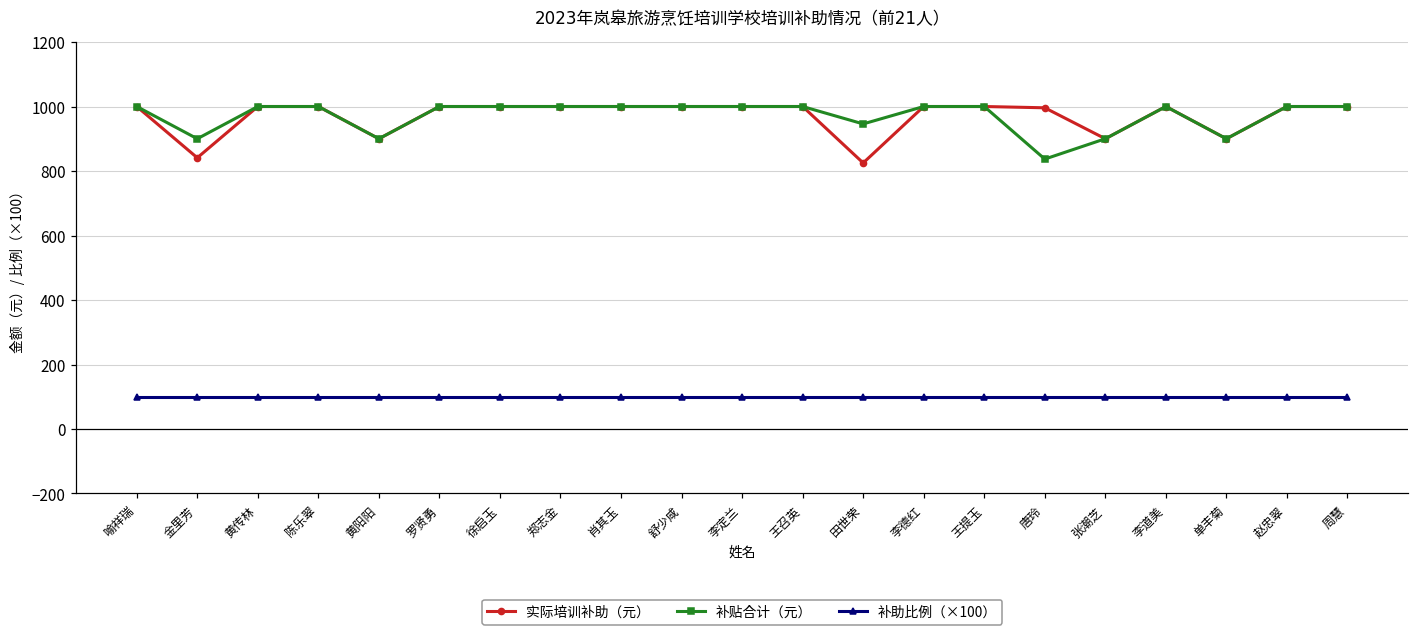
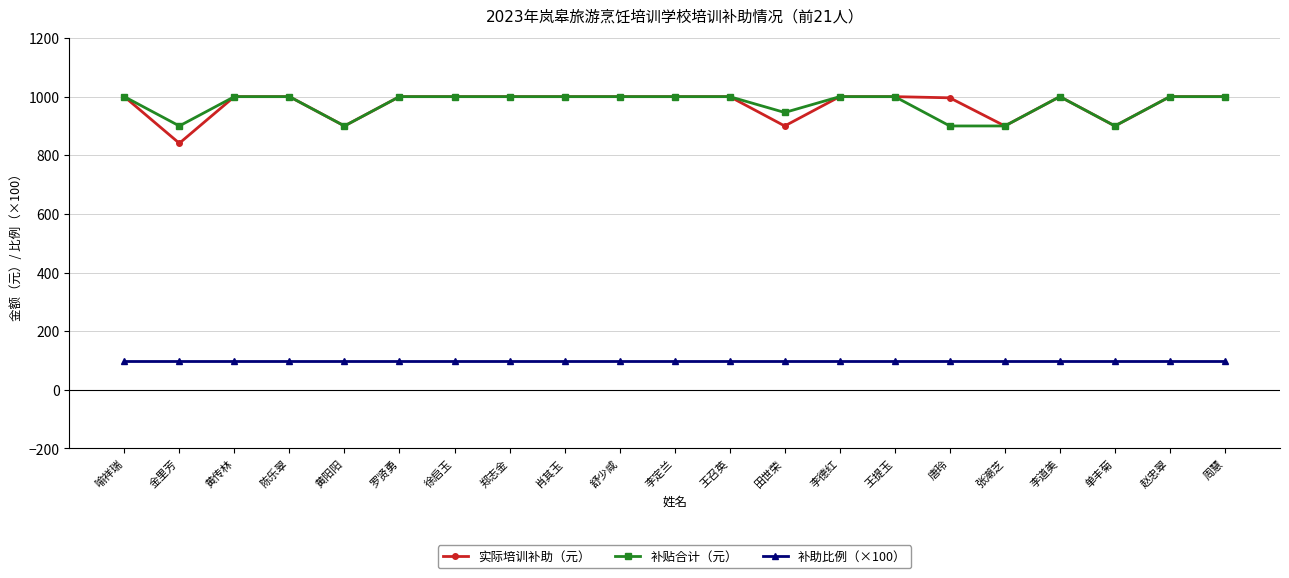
实际培训补助（元）, 田世荣: 830 -> 900
补贴合计（元）, 唐玲: 840 -> 900
